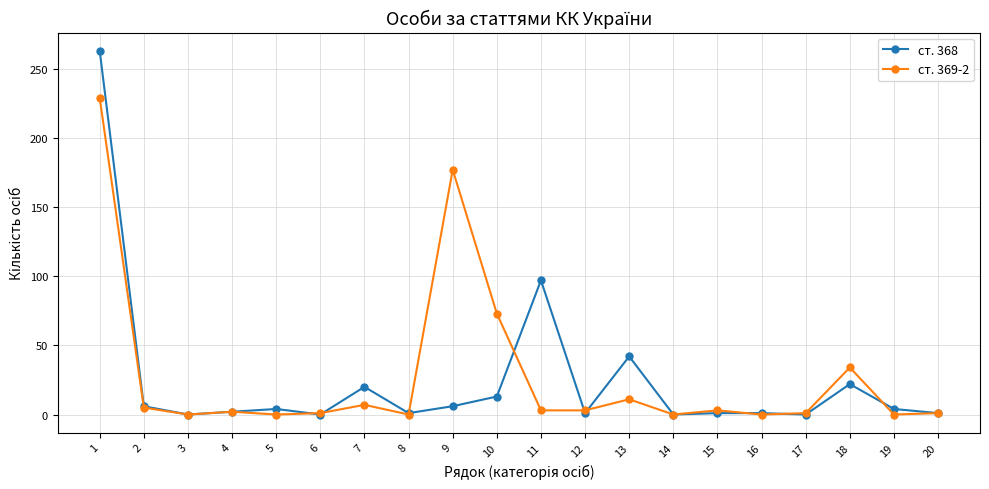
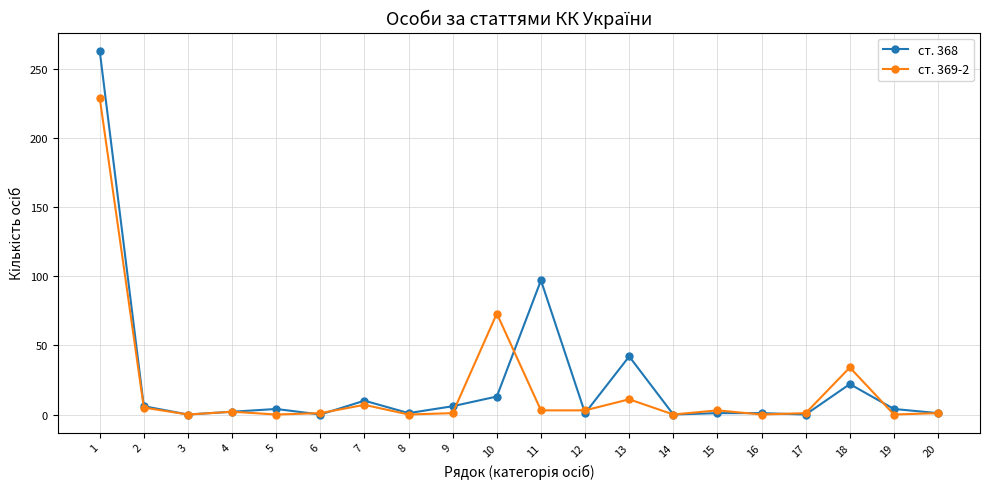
ст. 368, 7: 20 -> 10
ст. 369-2, 9: 177 -> 1
